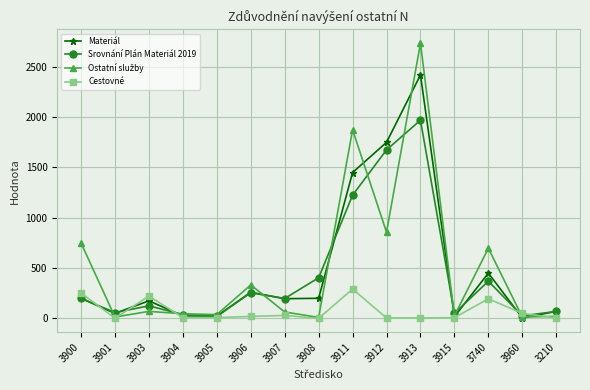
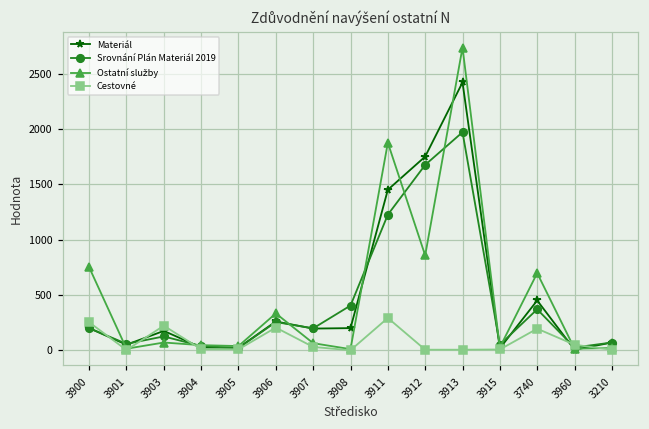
Cestovné, 3906: 20 -> 210
